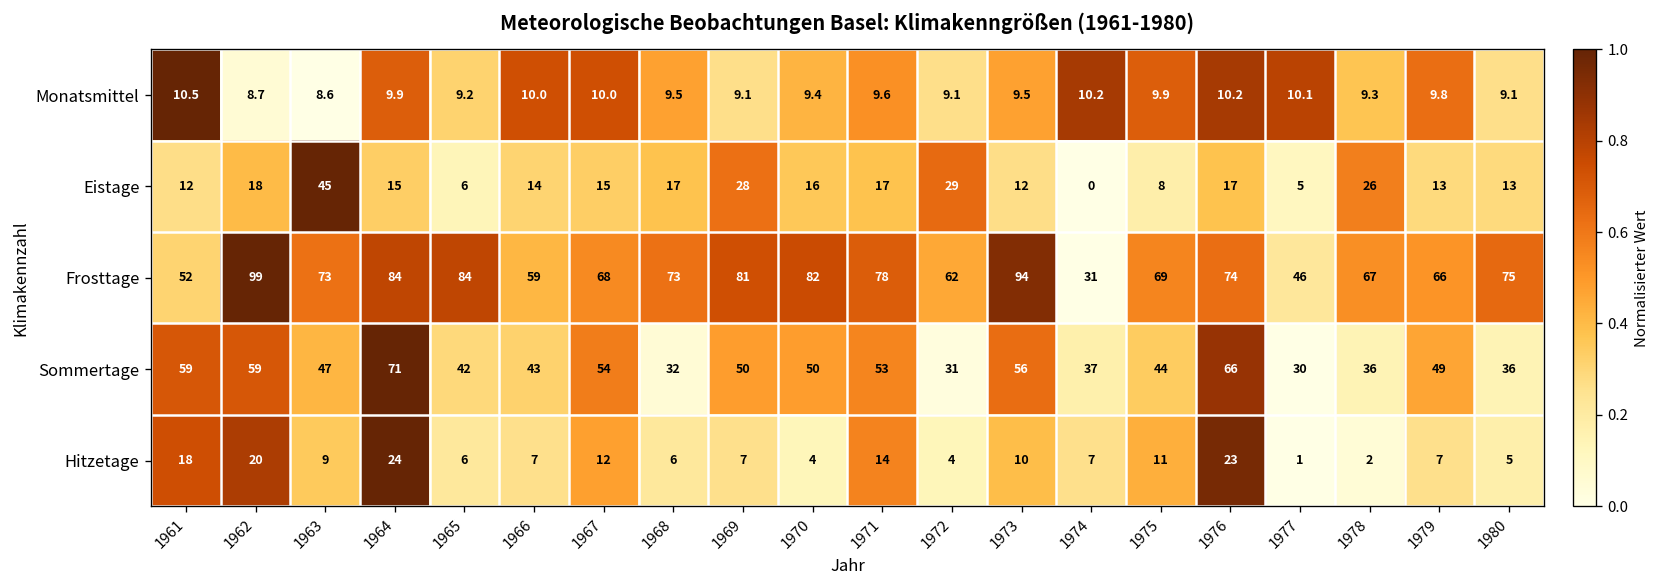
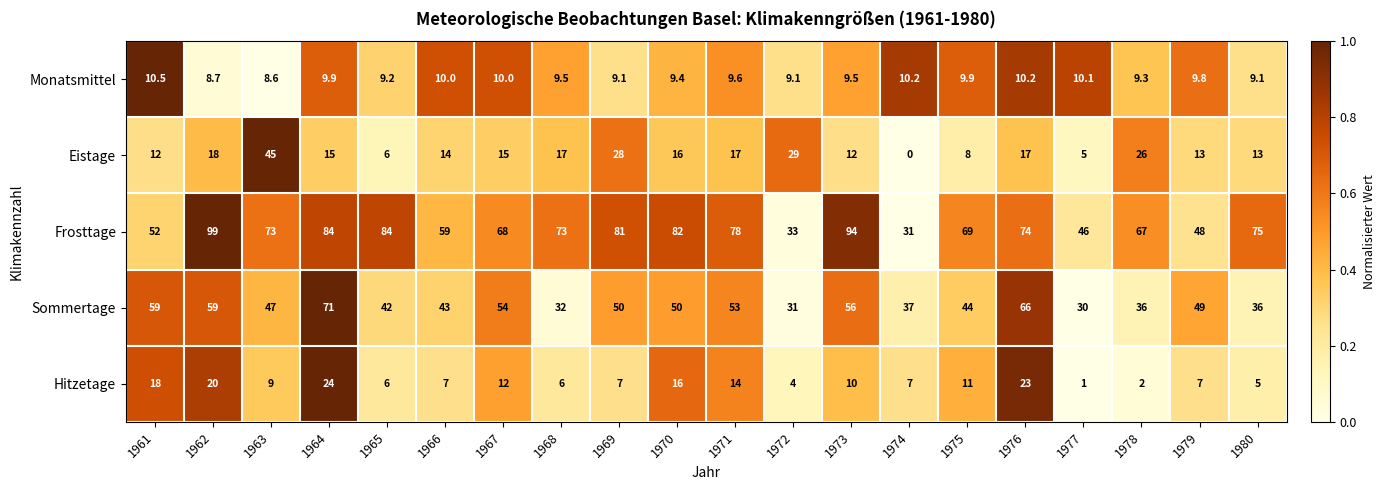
Frosttage, 1972: 62 -> 33
Frosttage, 1979: 66 -> 48
Hitzetage, 1970: 4 -> 16
